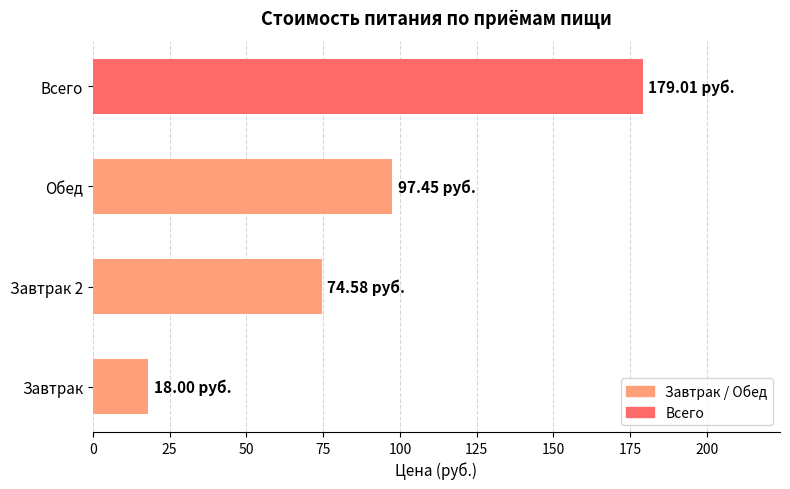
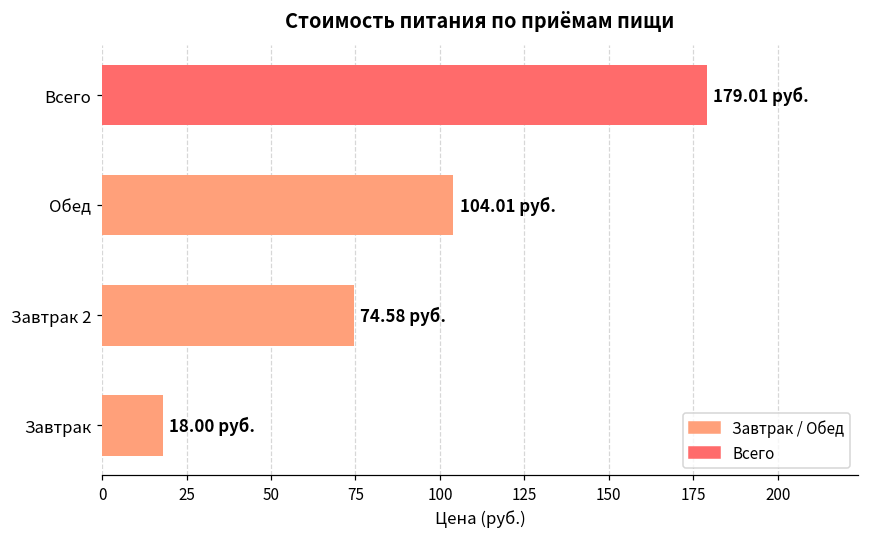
Обед: 97.45 -> 104.01
